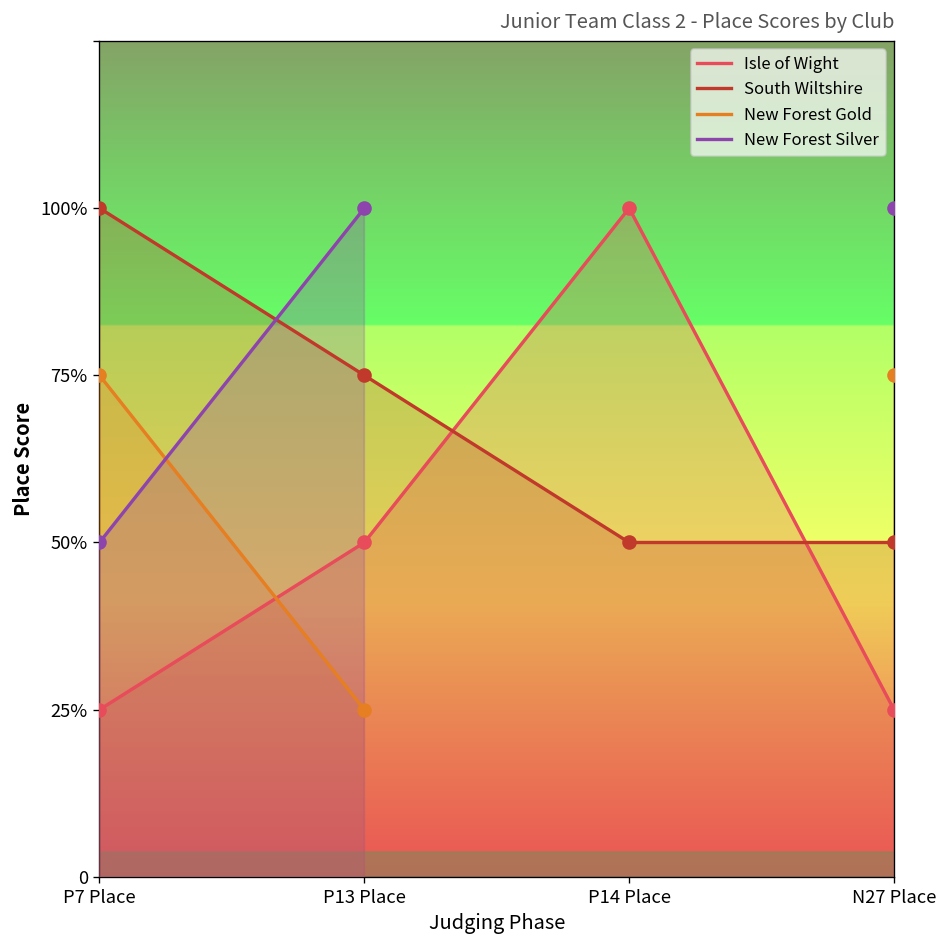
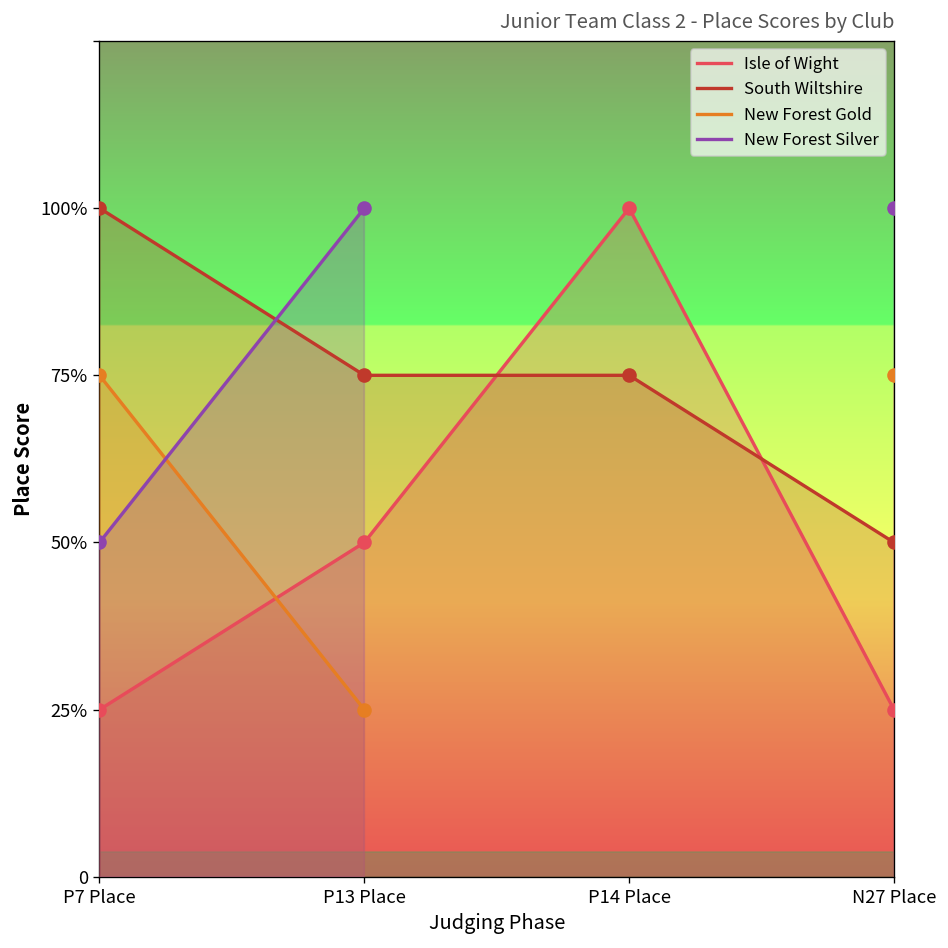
South Wiltshire, P14 Place: 50% -> 75%
